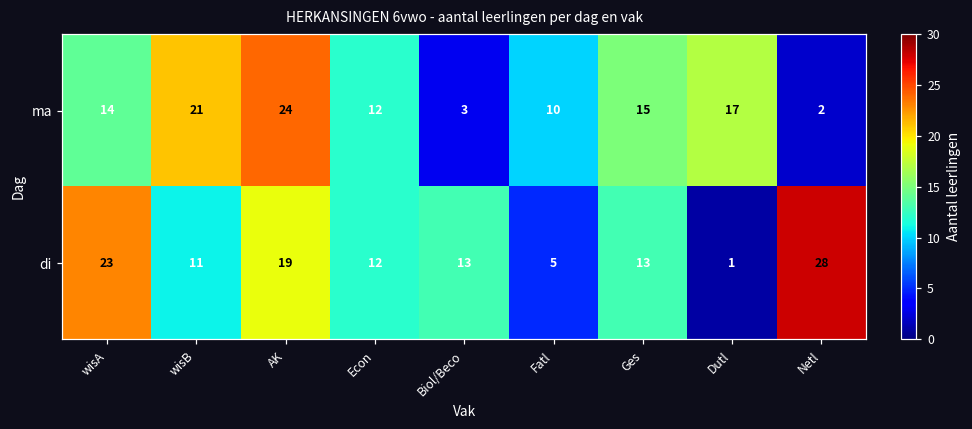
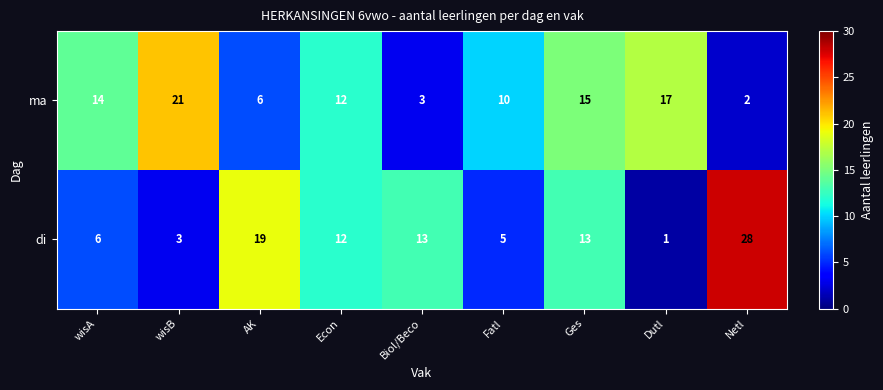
ma, AK: 24 -> 6
di, wisA: 23 -> 6
di, wisB: 11 -> 3
